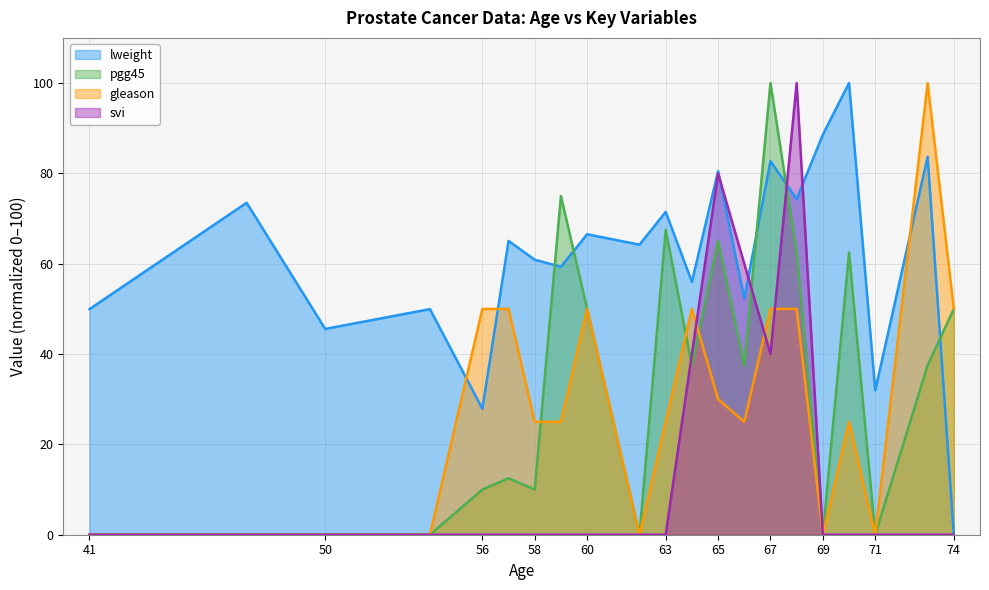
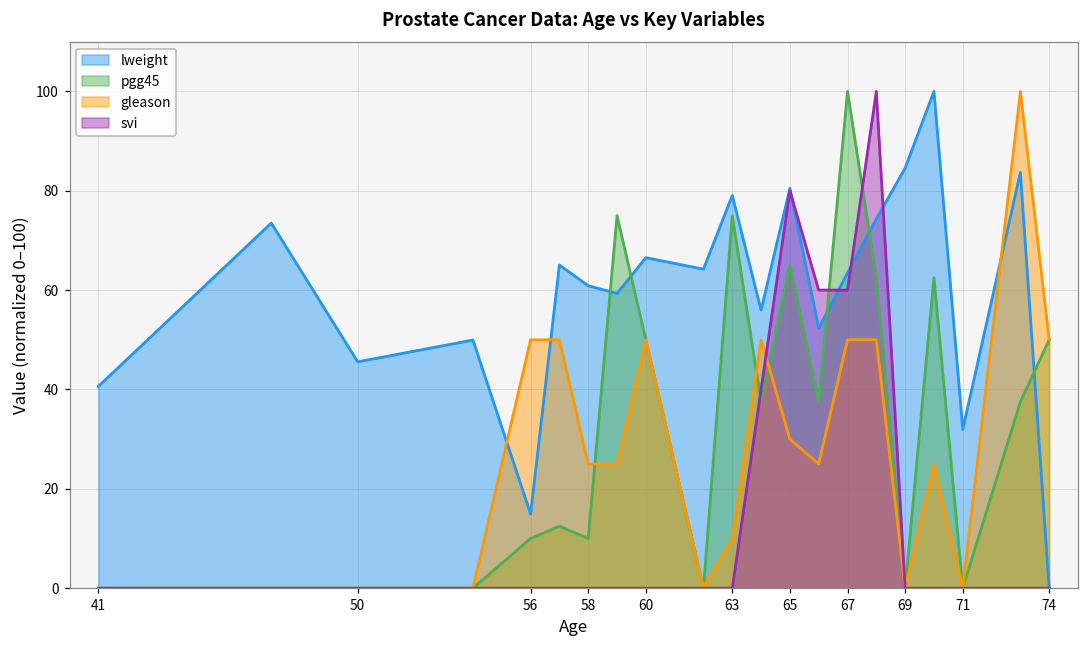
lweight, 41: 50 -> 41
lweight, 56: 28 -> 15
lweight, 63: 71 -> 79
pgg45, 63: 68 -> 75
gleason, 63: 25 -> 10
lweight, 67: 83 -> 63
svi, 67: 40 -> 60
lweight, 69: 89 -> 85
